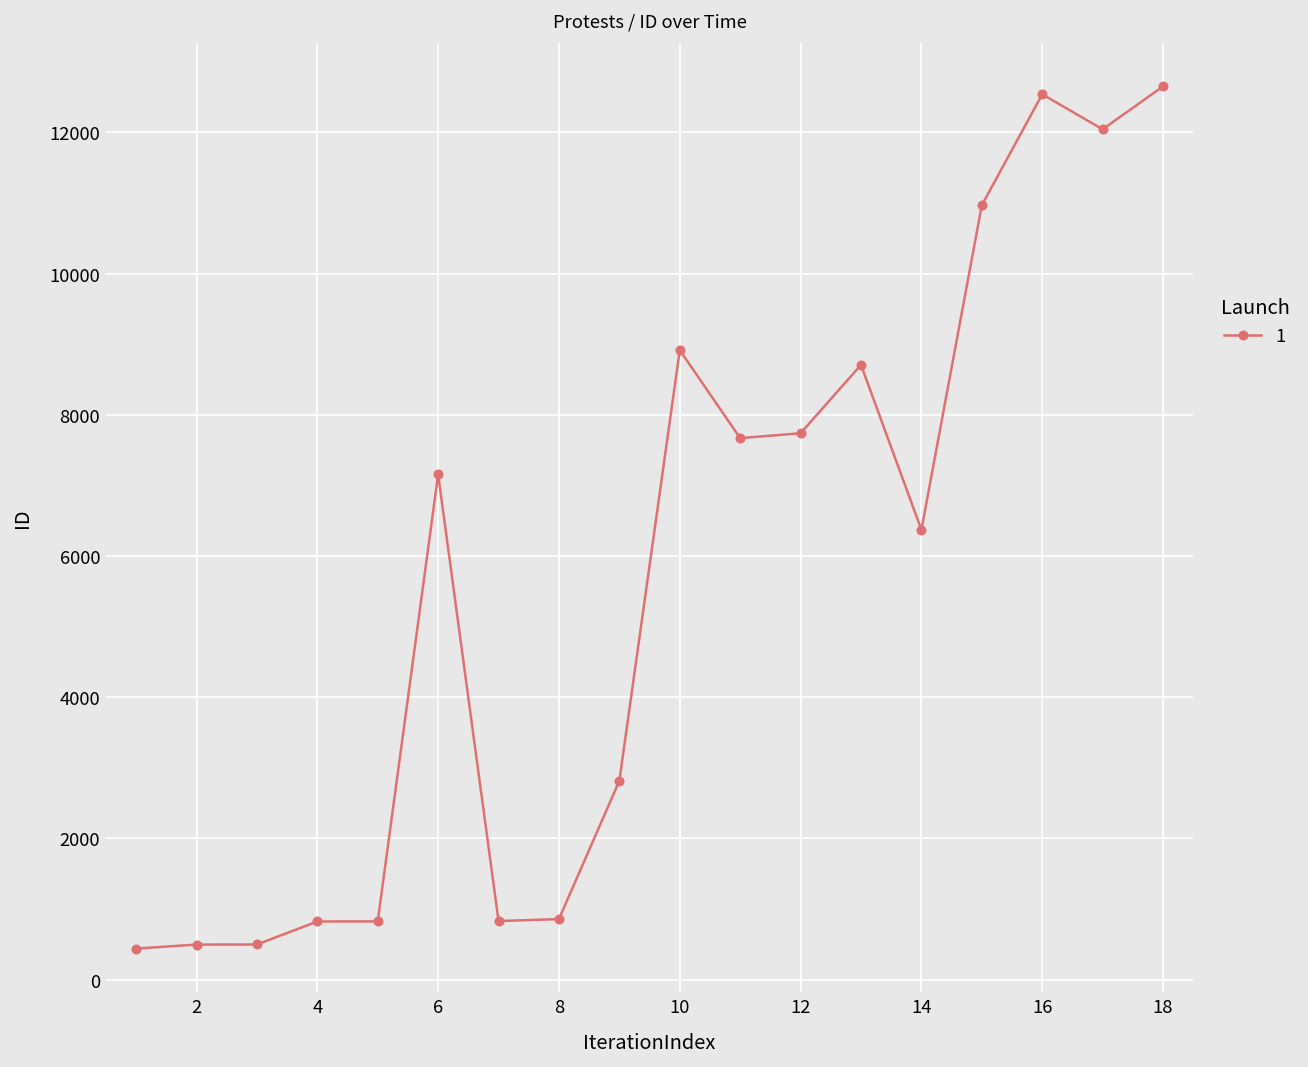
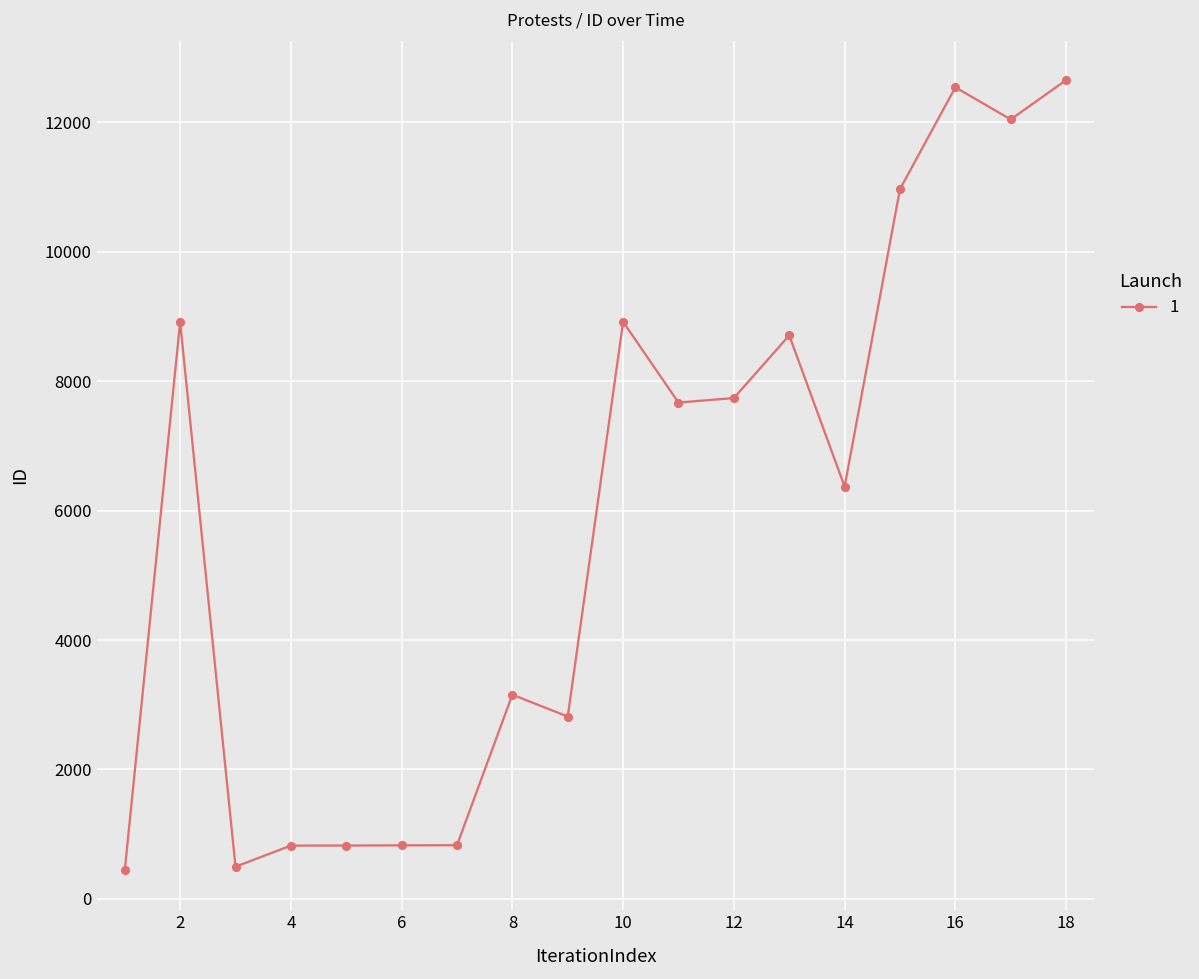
2: 500 -> 8900
6: 7200 -> 800
8: 900 -> 3200
